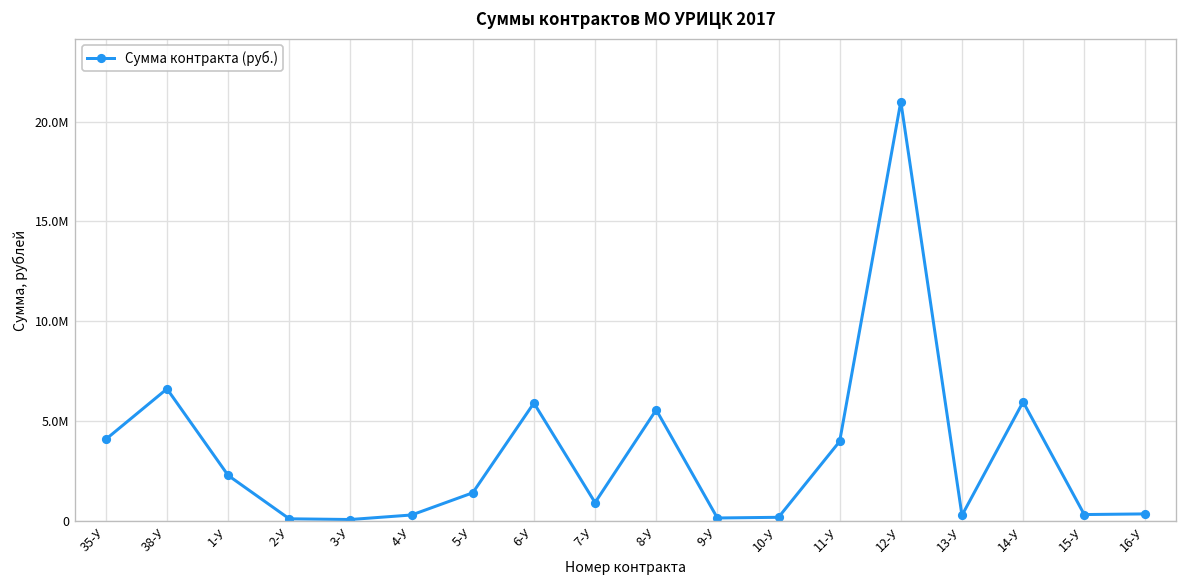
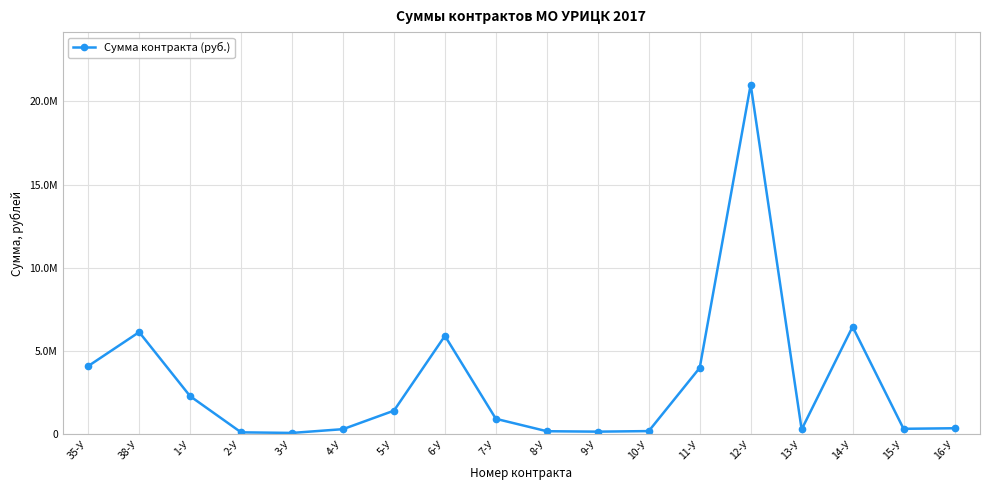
38-У: 6600000 -> 6100000
8-У: 5600000 -> 200000
14-У: 6000000 -> 6500000
